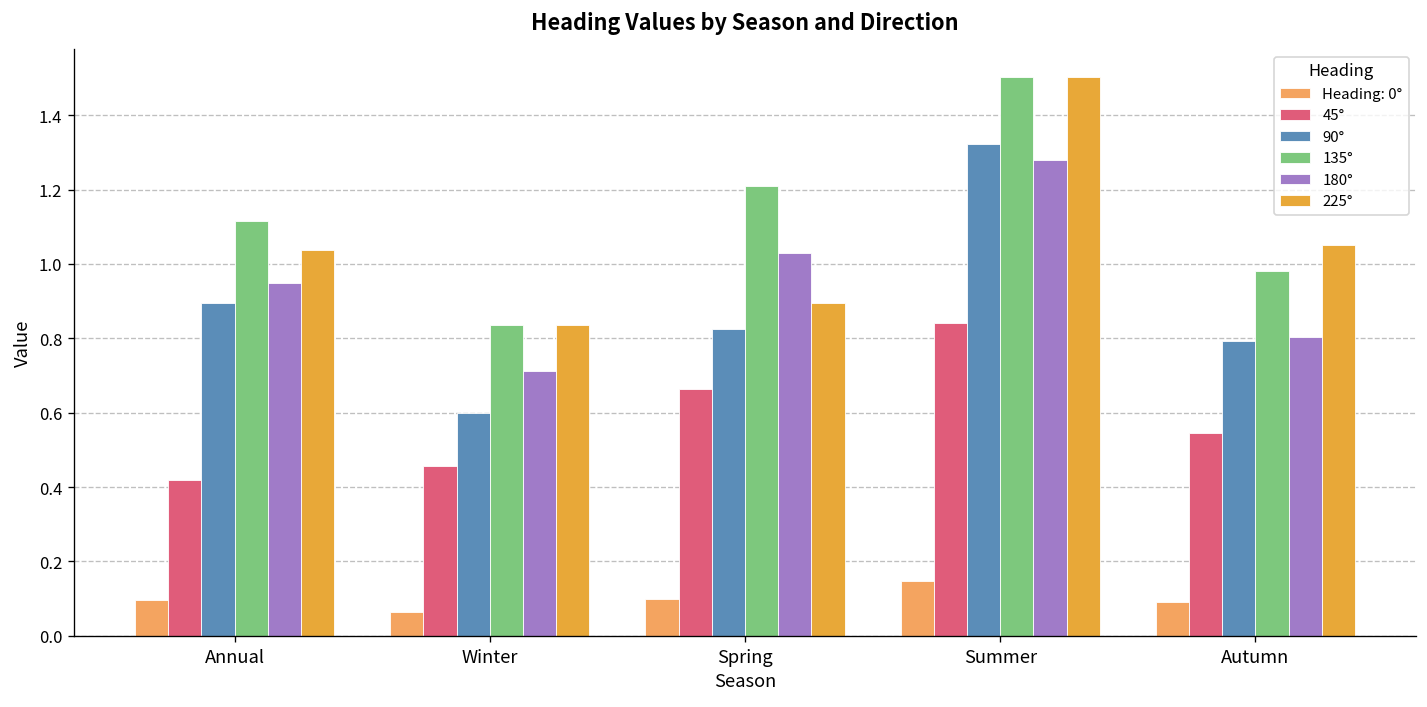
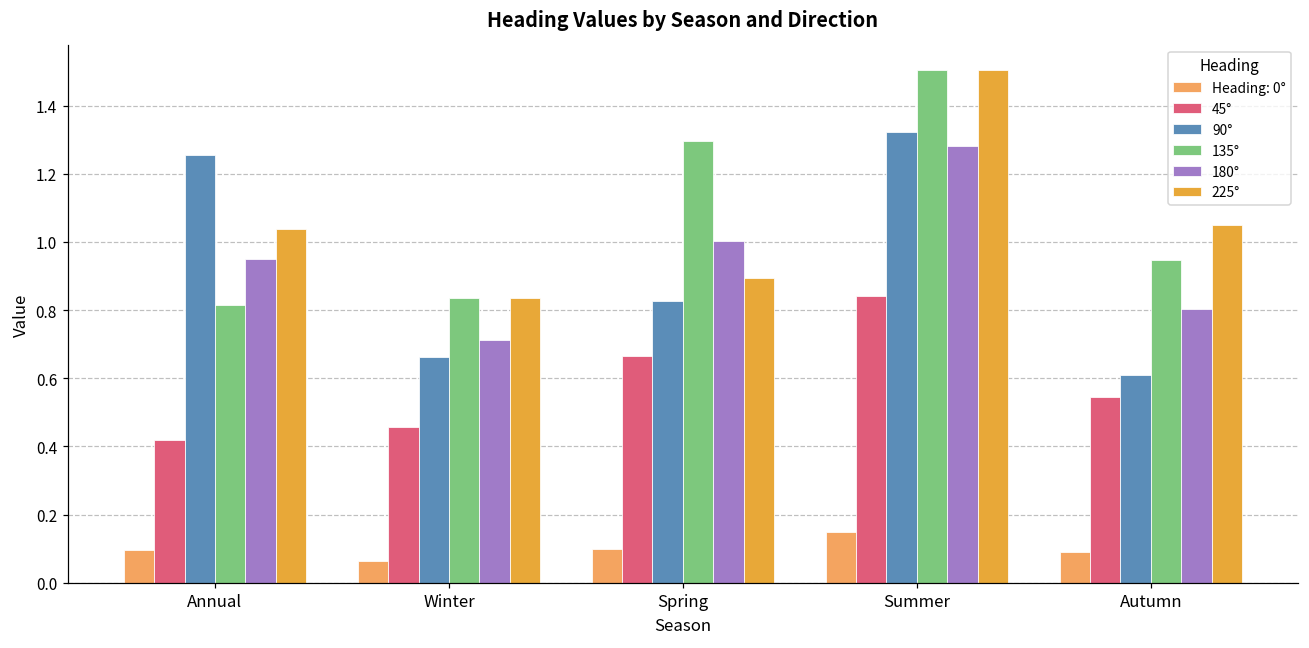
90°, Annual: 0.89 -> 1.25
135°, Annual: 1.12 -> 0.82
90°, Winter: 0.60 -> 0.66
135°, Spring: 1.21 -> 1.30
180°, Spring: 1.03 -> 1.00
90°, Autumn: 0.79 -> 0.61
135°, Autumn: 0.98 -> 0.95
